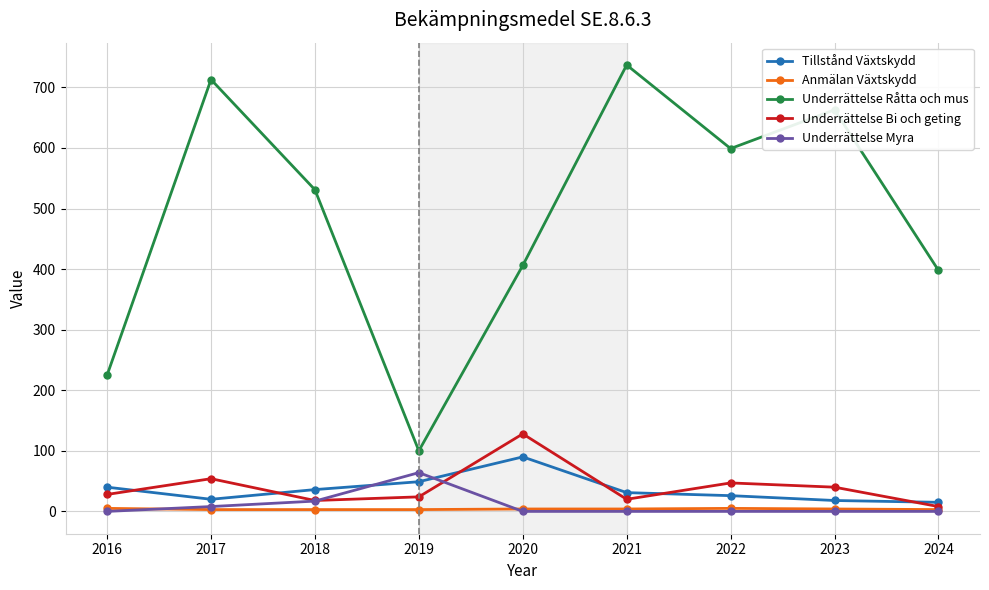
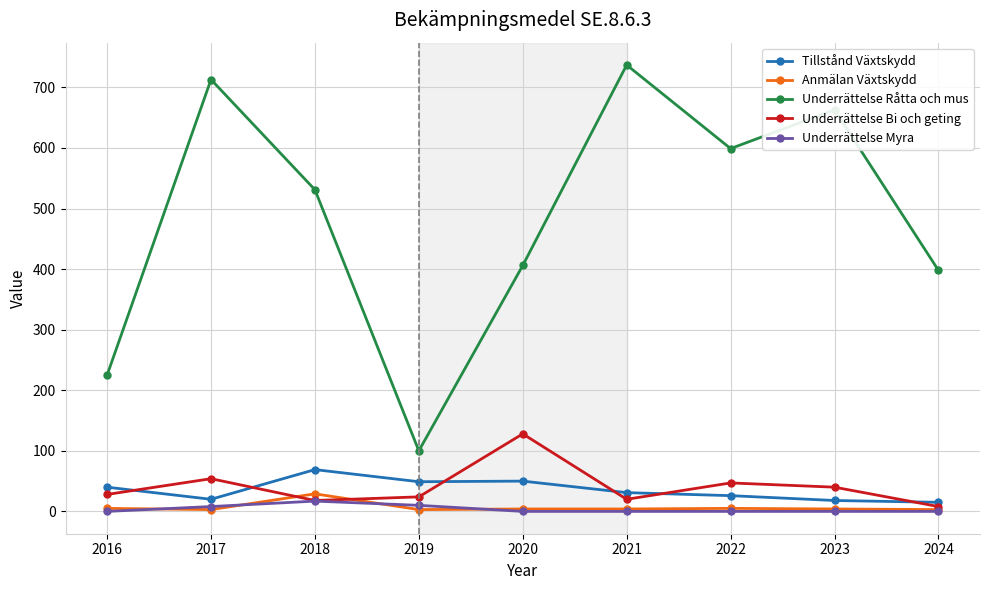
Tillstånd Växtskydd, 2018: 40 -> 70
Anmälan Växtskydd, 2018: 0 -> 30
Underrättelse Myra, 2019: 60 -> 10
Tillstånd Växtskydd, 2020: 90 -> 50
